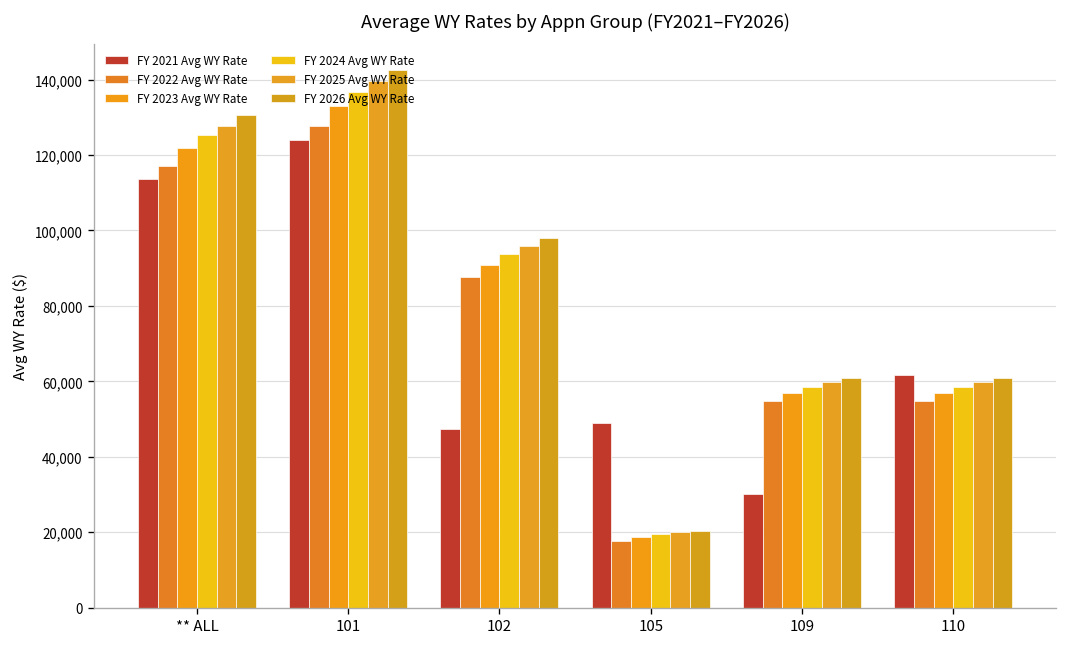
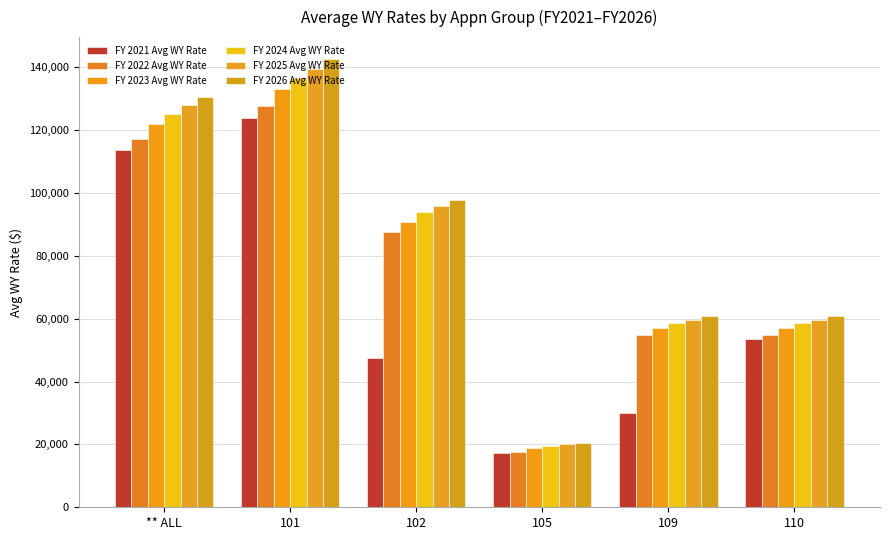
FY 2021 Avg WY Rate, 105: 49,000 -> 17,000
FY 2021 Avg WY Rate, 110: 62,000 -> 53,000
